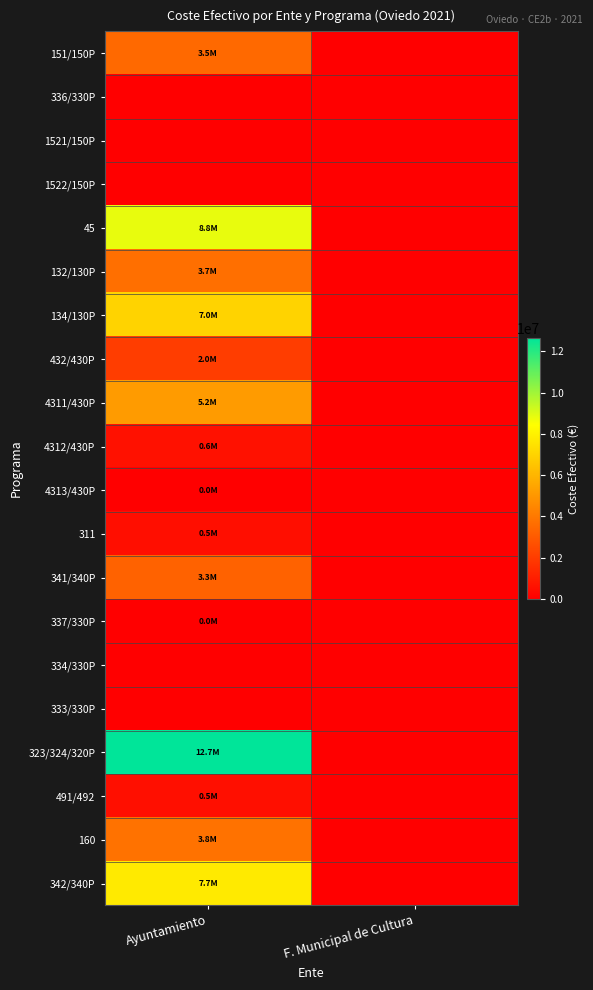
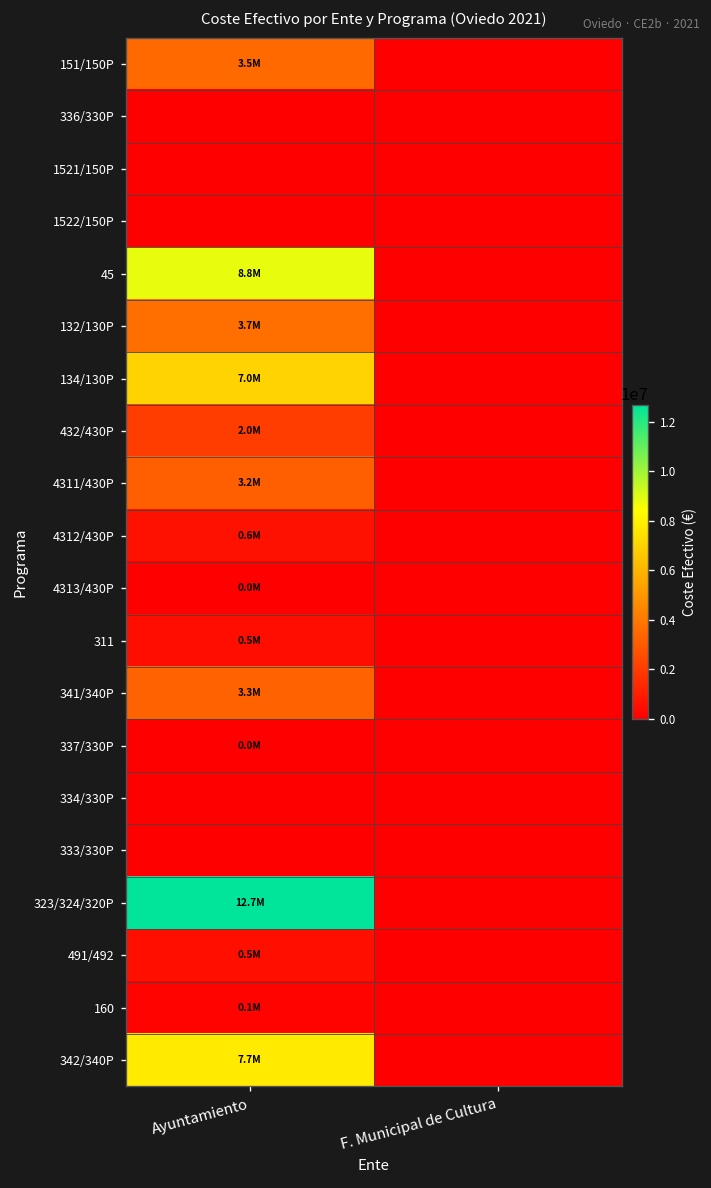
4311/430P, Ayuntamiento: 5.2M -> 3.2M
160, Ayuntamiento: 3.8M -> 0.1M
